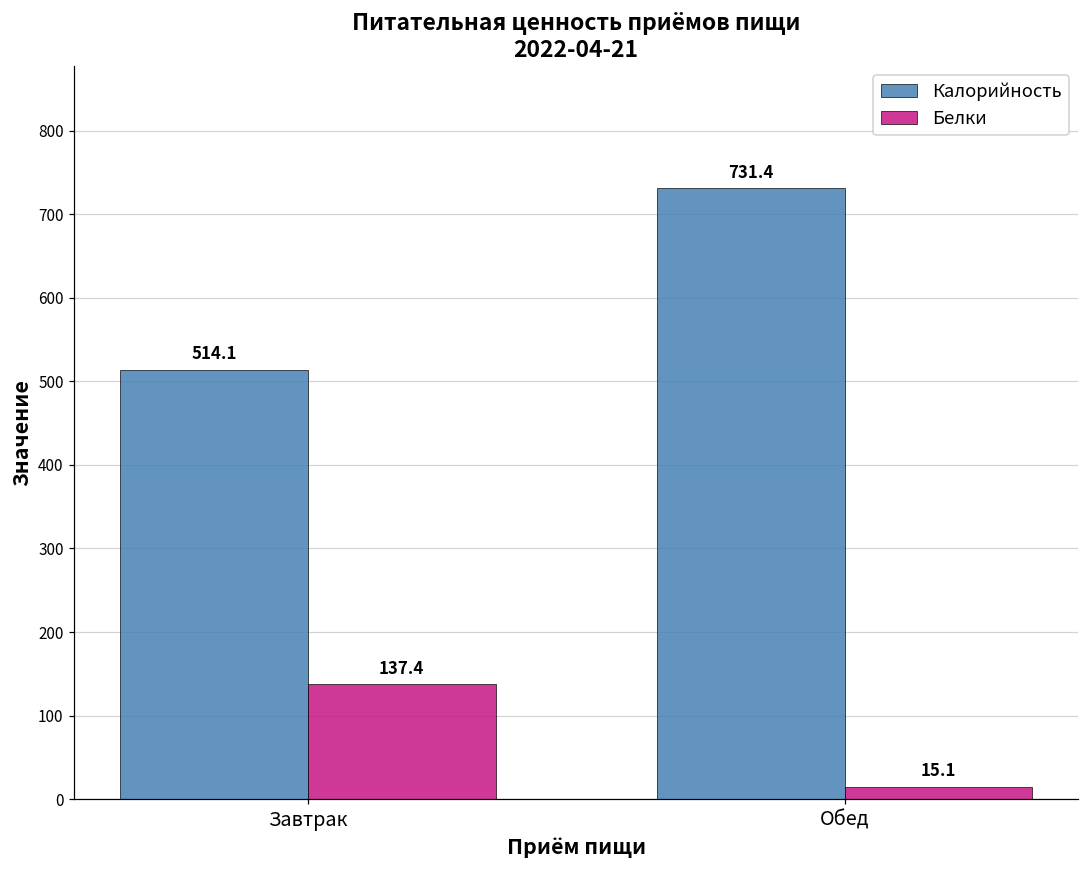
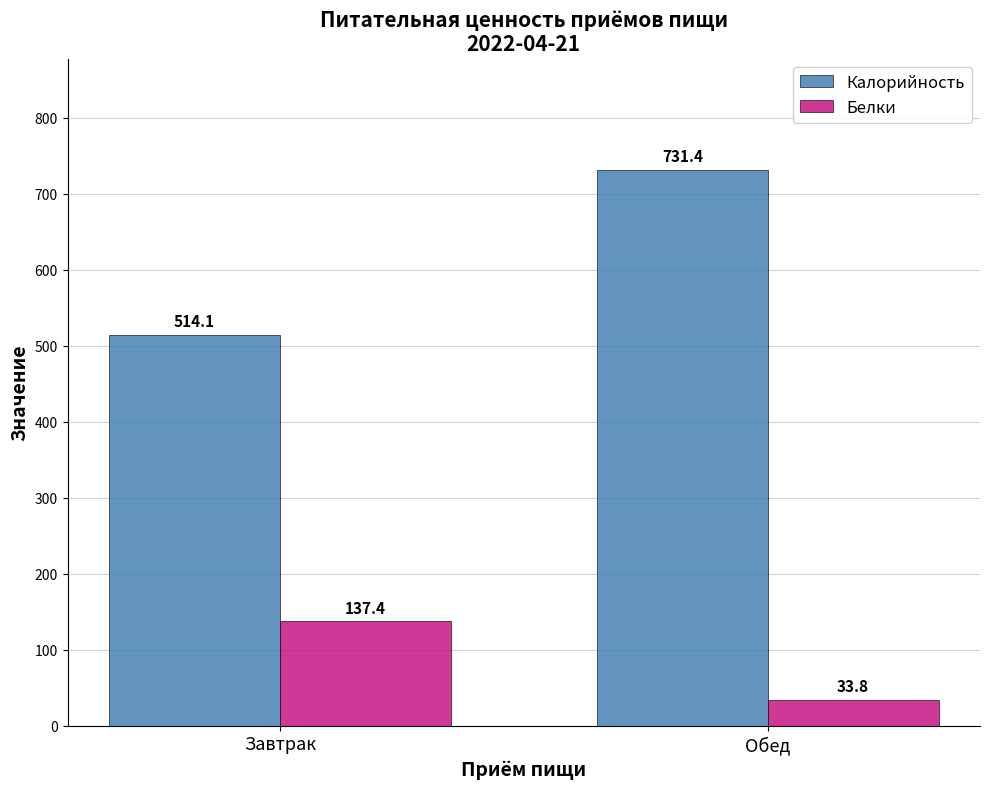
Белки, Обед: 15.1 -> 33.8
